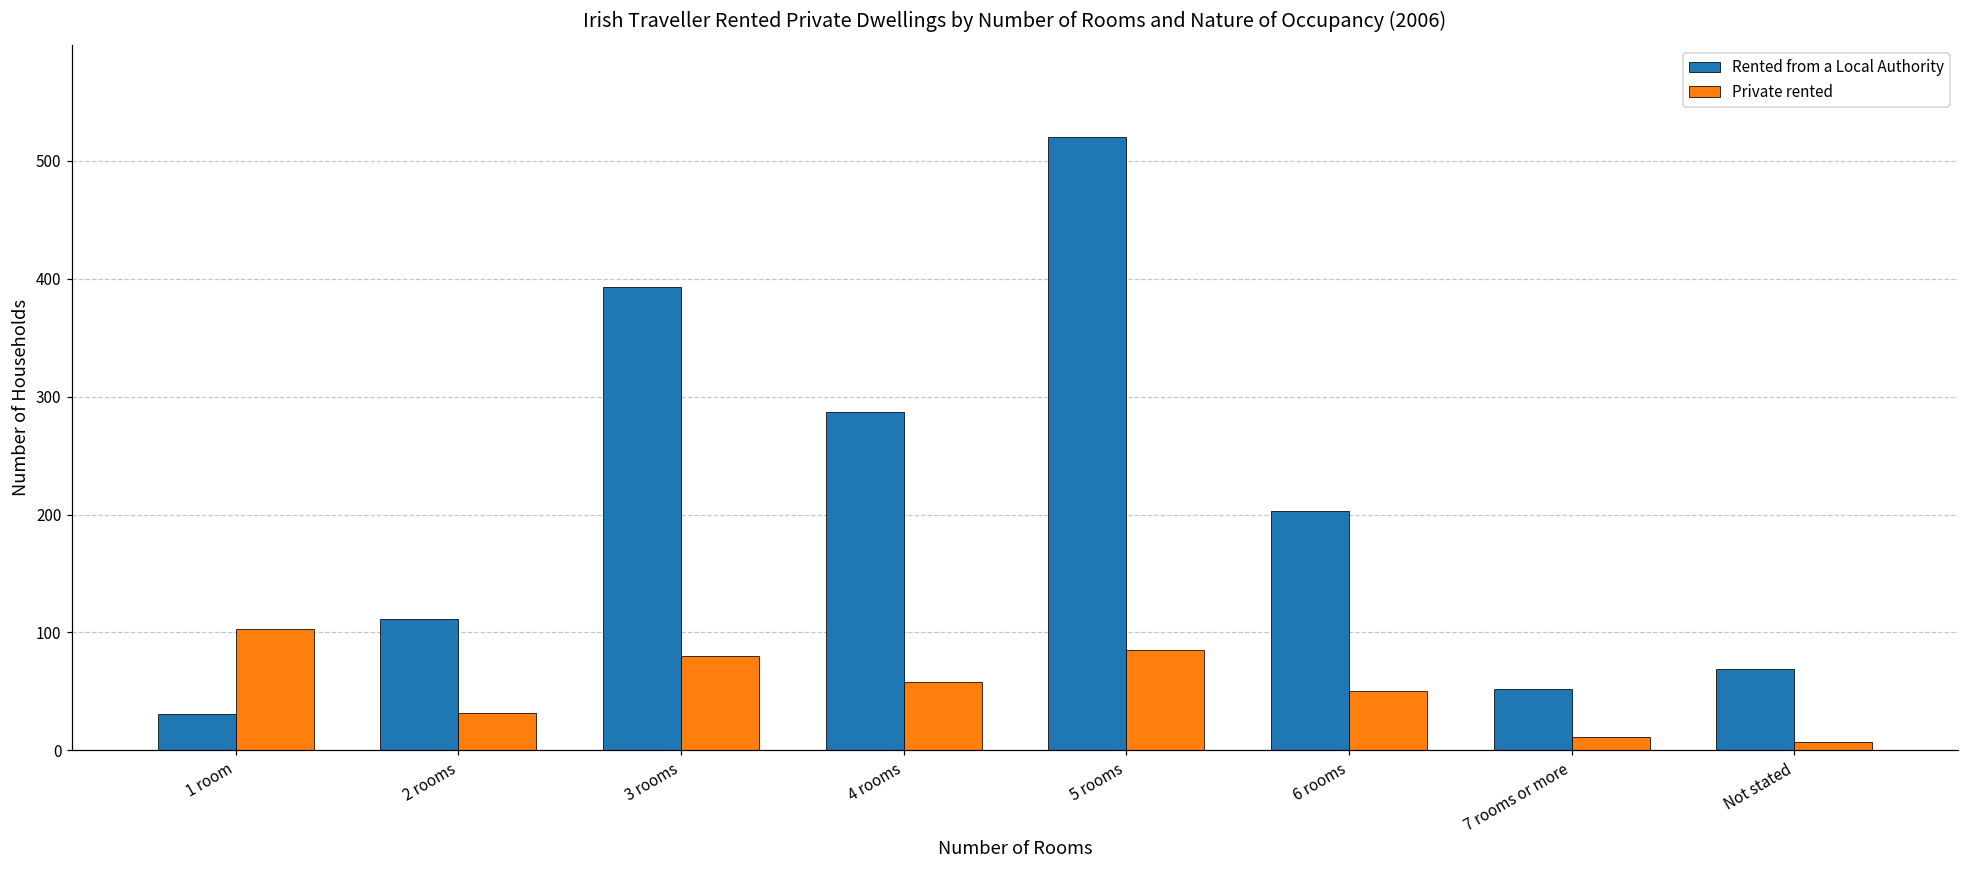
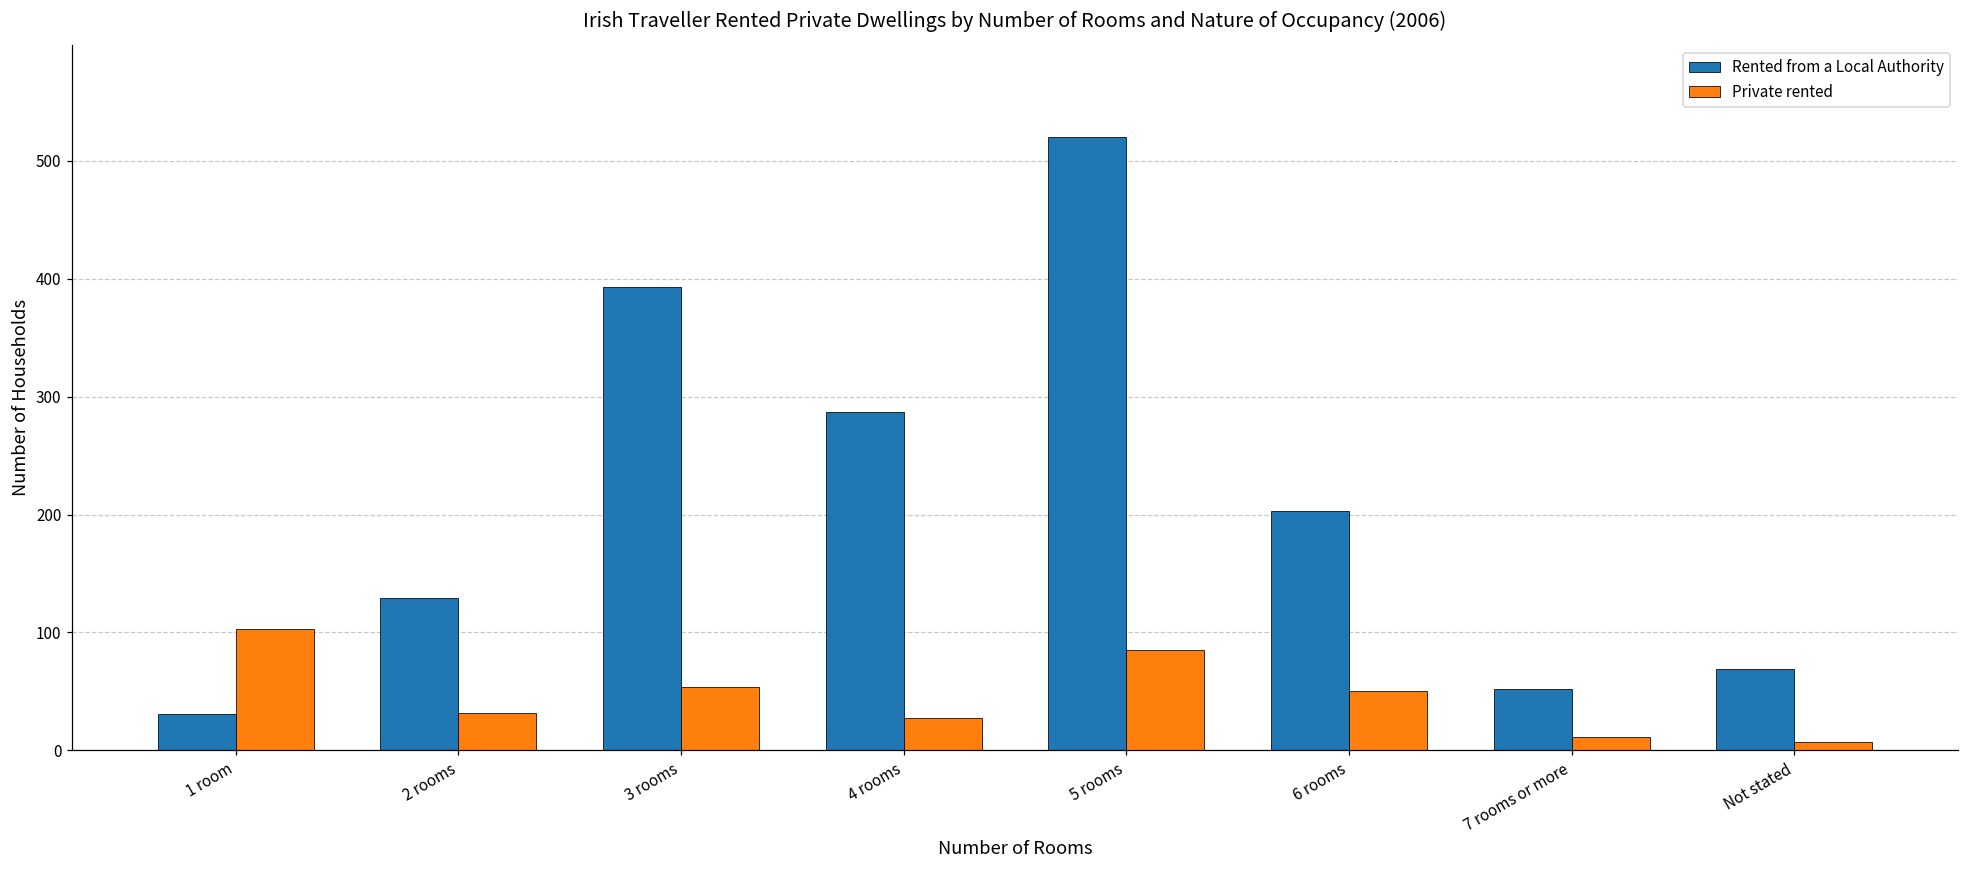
Rented from a Local Authority, 2 rooms: 111 -> 129
Private rented, 3 rooms: 80 -> 54
Private rented, 4 rooms: 58 -> 27
